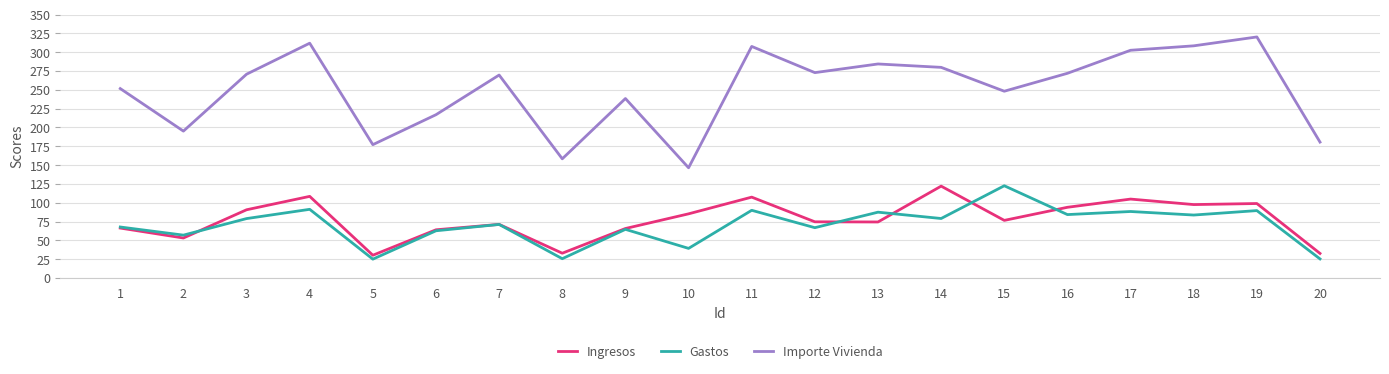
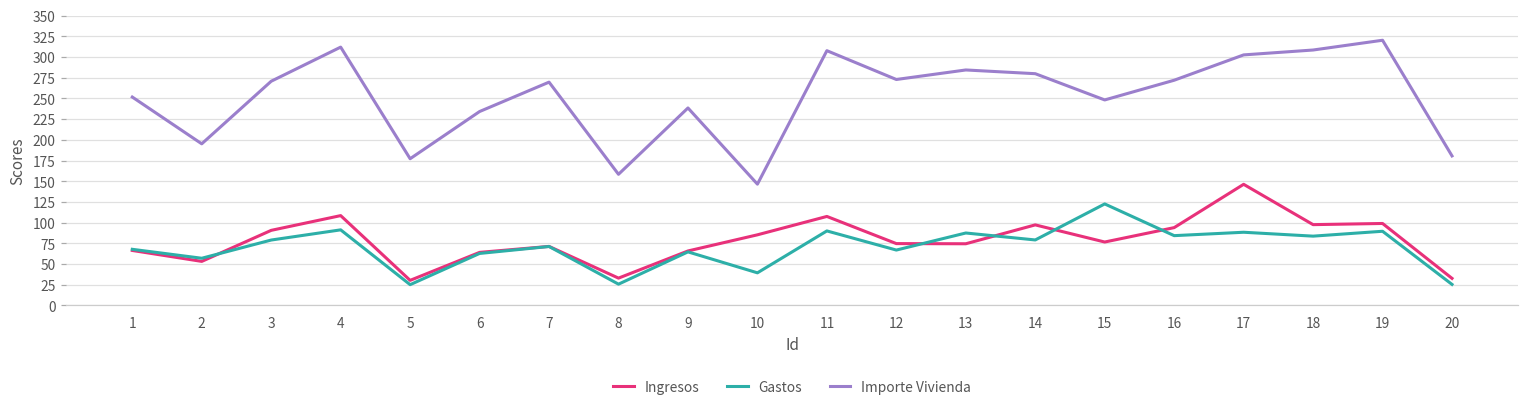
Importe Vivienda, 6: 220 -> 230
Ingresos, 14: 120 -> 100
Ingresos, 17: 100 -> 150
